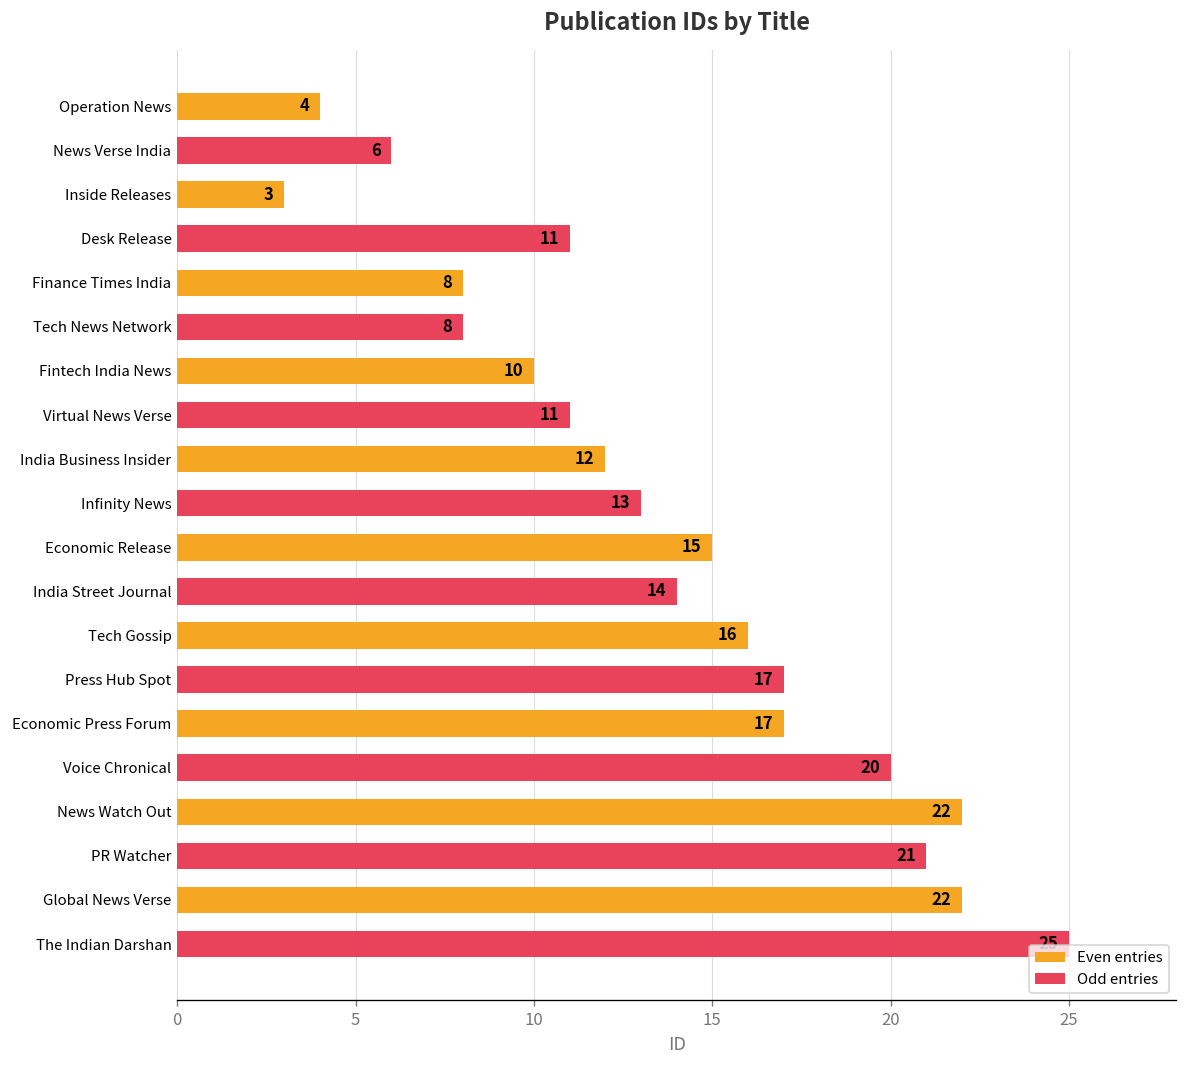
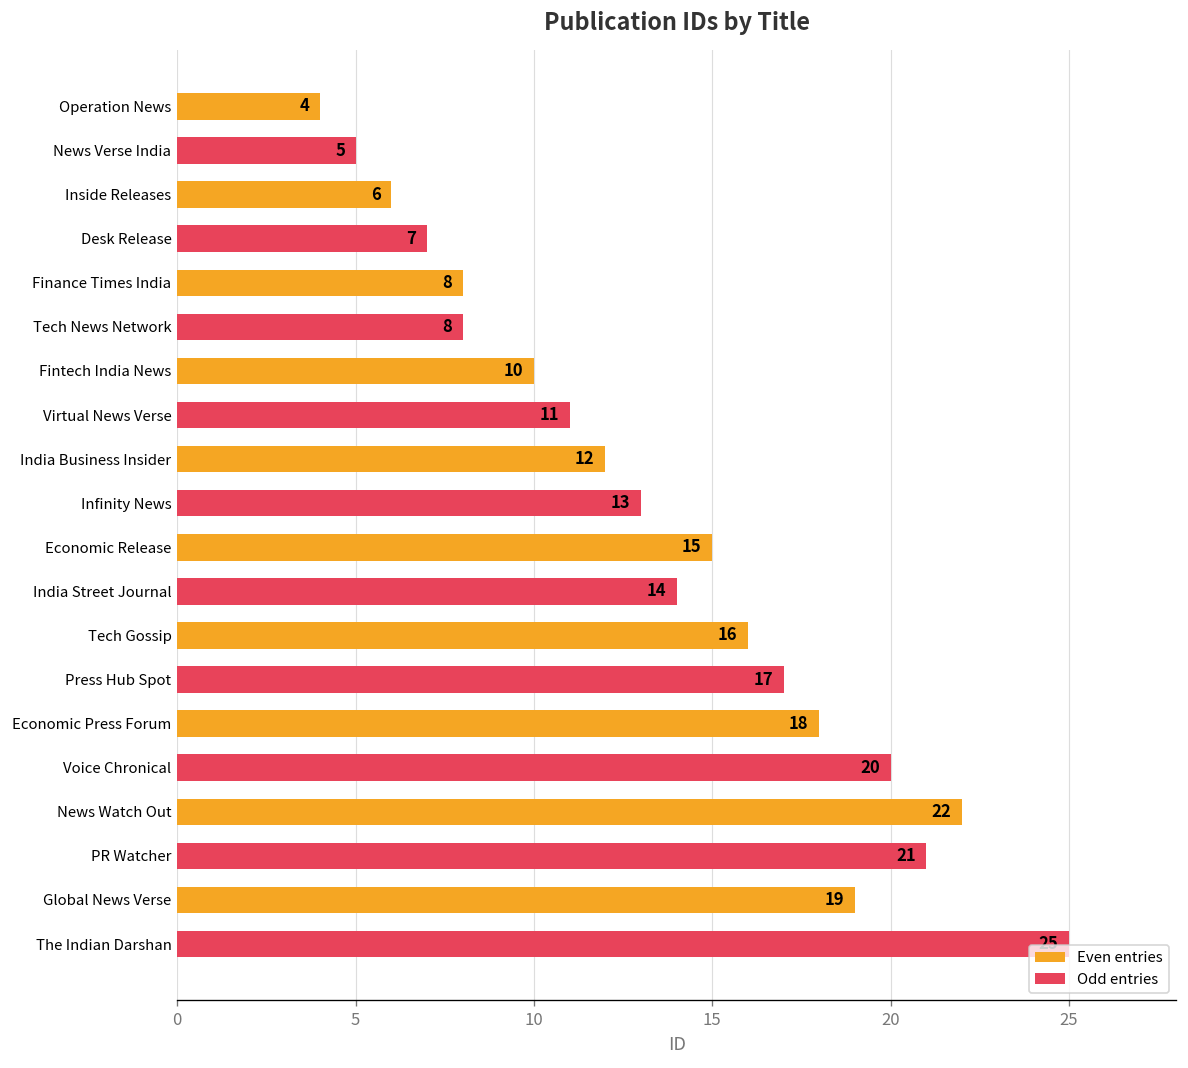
News Verse India: 6 -> 5
Inside Releases: 3 -> 6
Desk Release: 11 -> 7
Economic Press Forum: 17 -> 18
Global News Verse: 22 -> 19
